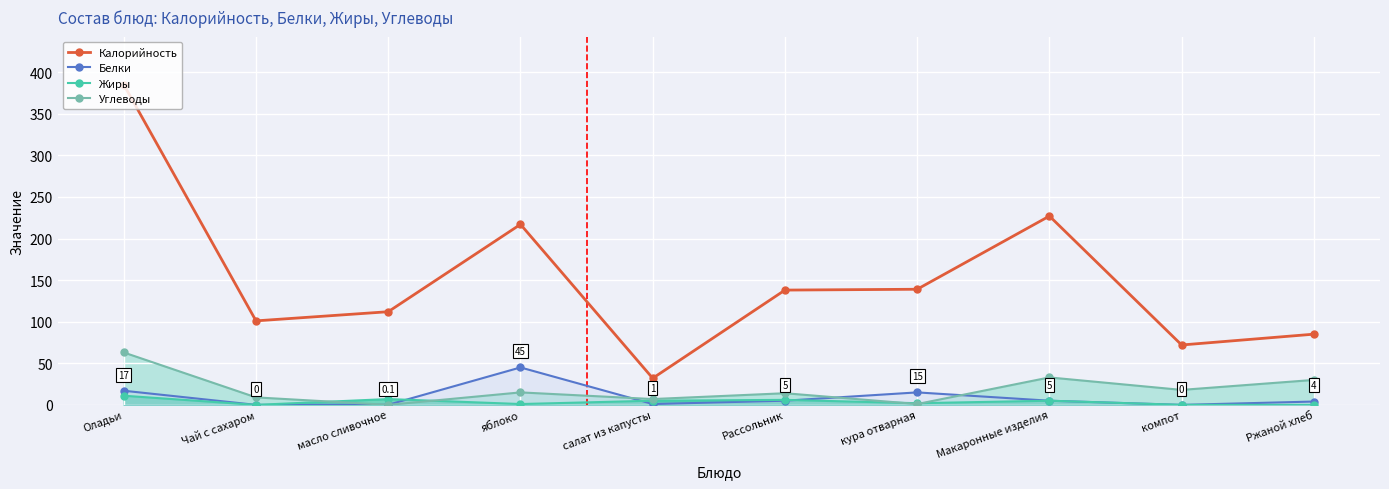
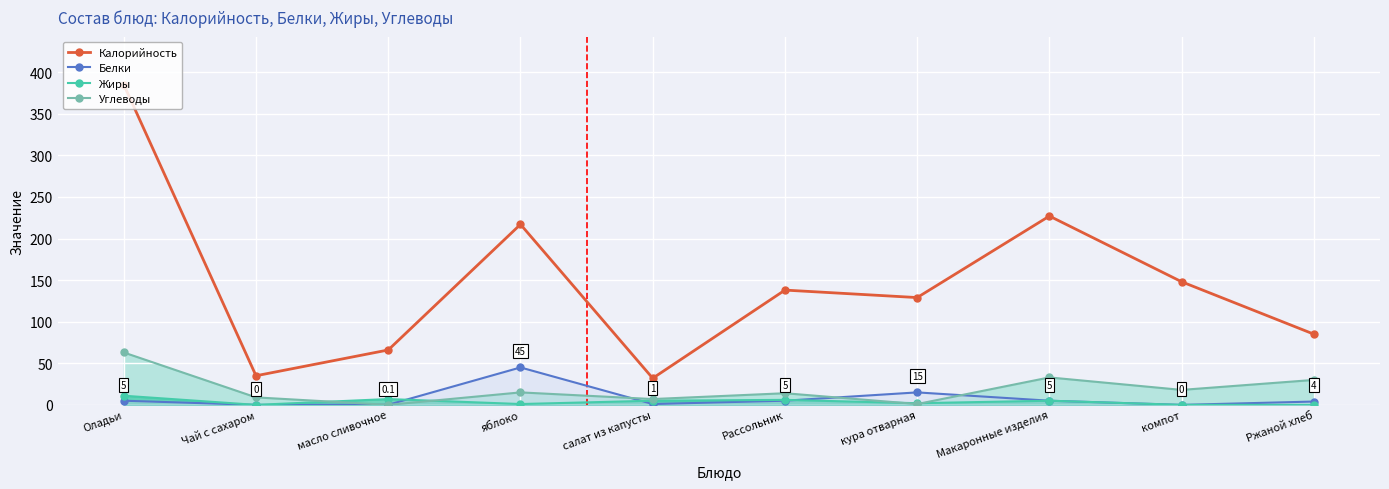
Белки, Оладьи: 17 -> 5
Калорийность, Чай с сахаром: 100 -> 40
Калорийность, масло сливочное: 110 -> 70
Калорийность, кура отварная: 140 -> 130
Калорийность, компот: 70 -> 150
